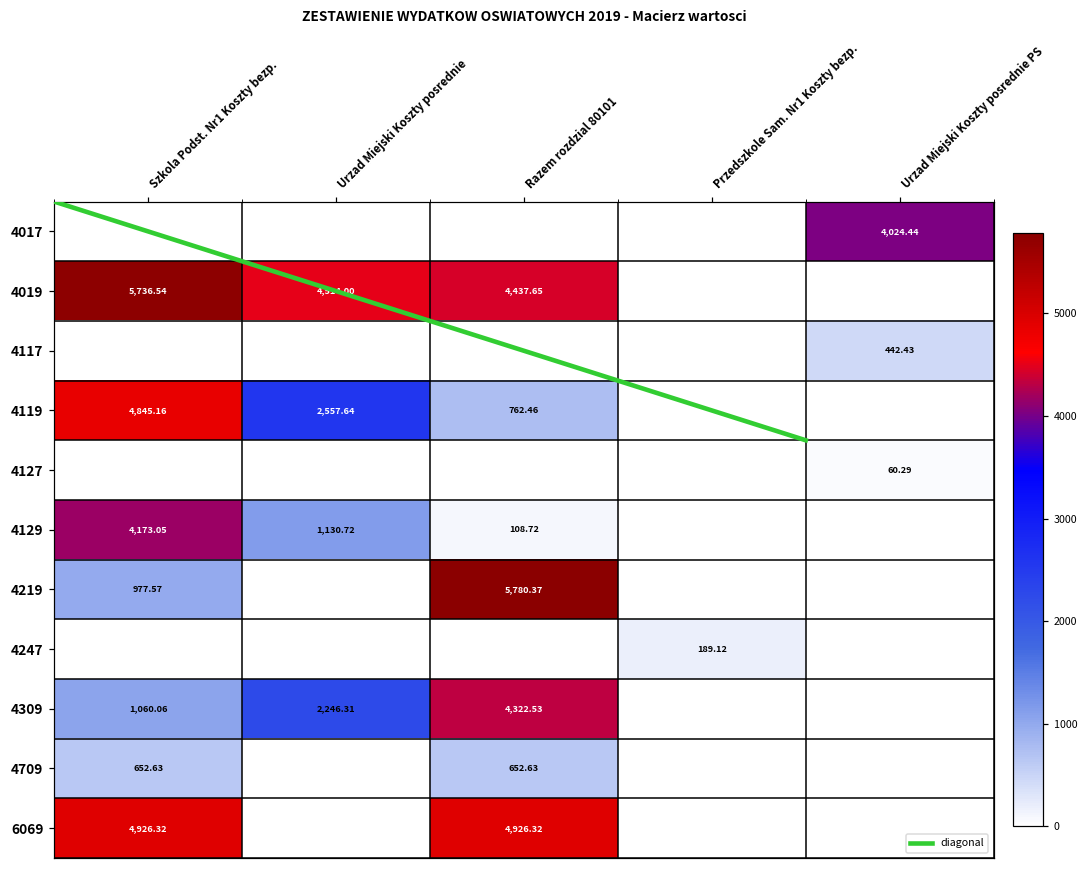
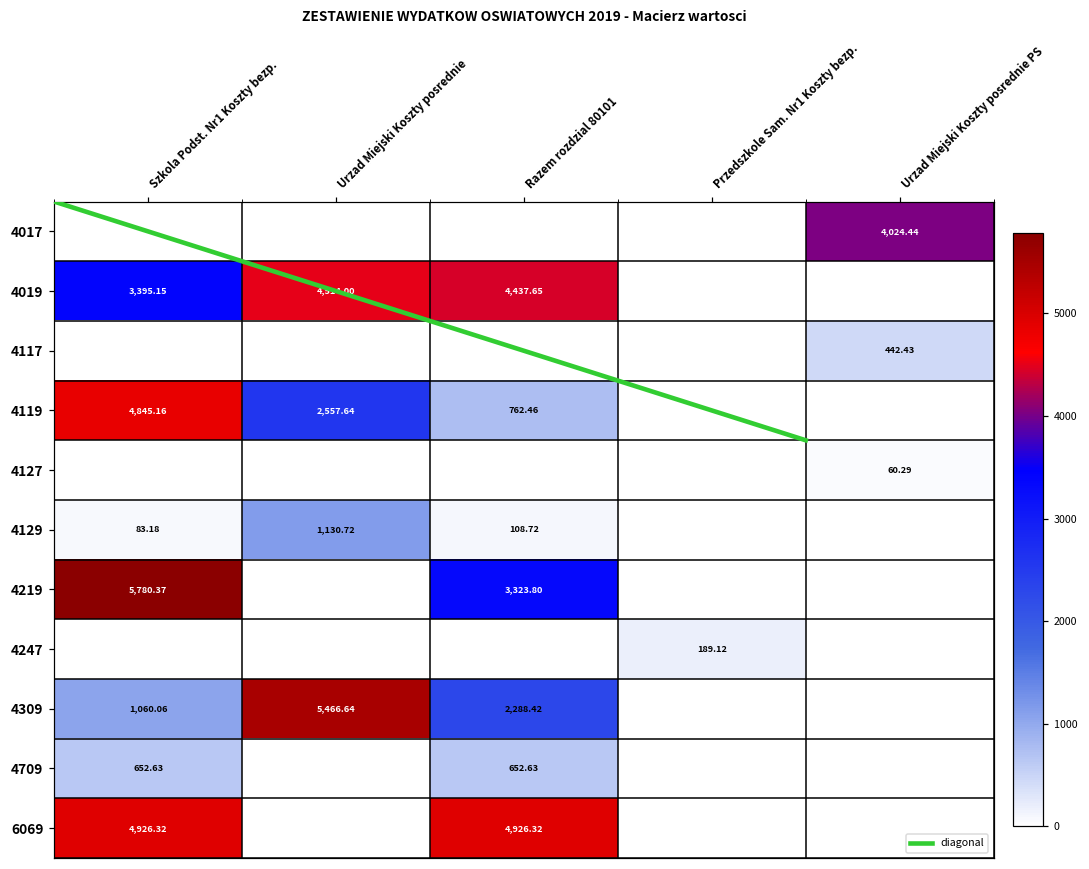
4019, Szkola Podst. Nr1 Koszty bezp.: 5,736.54 -> 3,395.15
4129, Szkola Podst. Nr1 Koszty bezp.: 4,173.05 -> 83.18
4219, Szkola Podst. Nr1 Koszty bezp.: 977.57 -> 5,780.37
4219, Razem rozdzial 80101: 5,780.37 -> 3,323.80
4309, Urzad Miejski Koszty posrednie: 2,246.31 -> 5,466.64
4309, Razem rozdzial 80101: 4,322.53 -> 2,288.42
